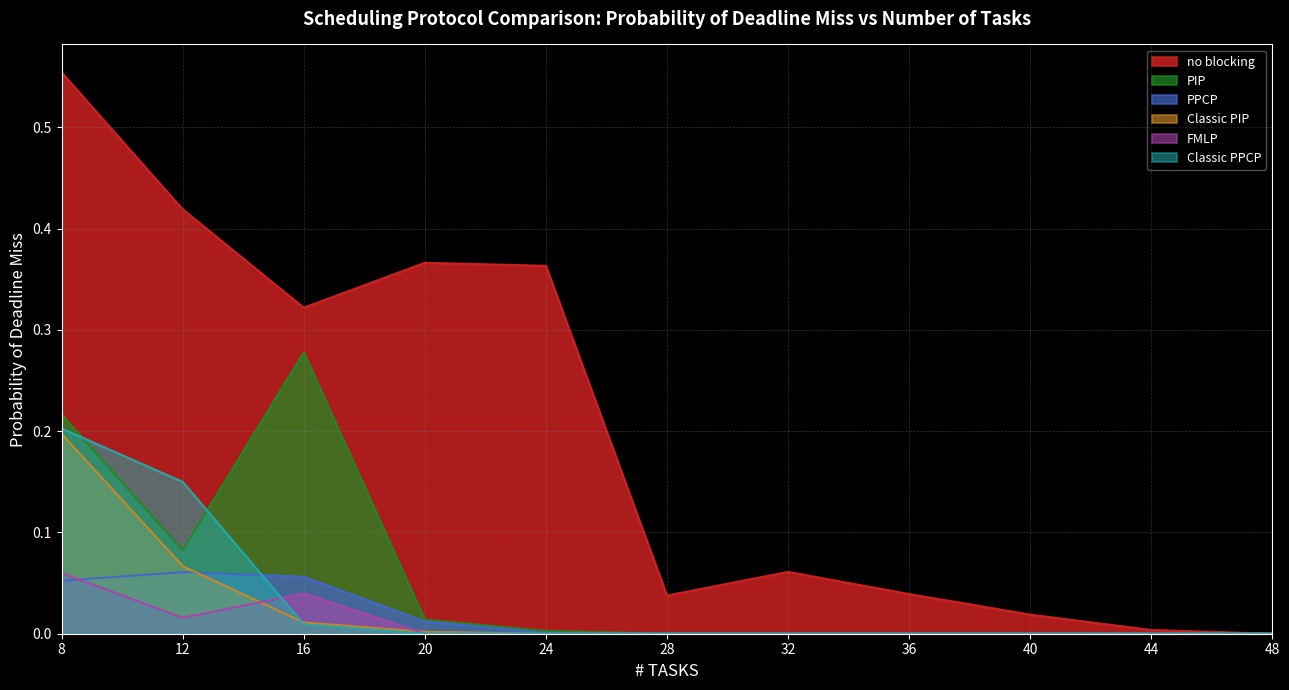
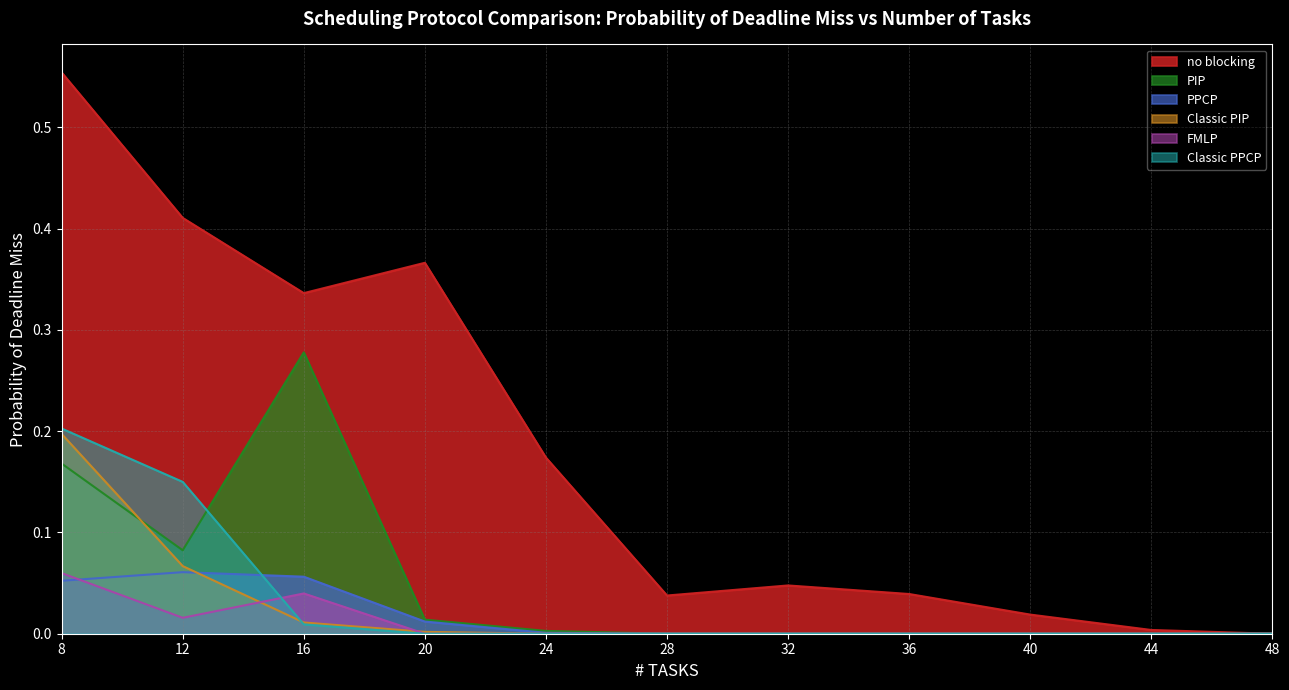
PIP, 8: 0.216 -> 0.168
no blocking, 12: 0.419 -> 0.411
no blocking, 16: 0.322 -> 0.336
no blocking, 24: 0.363 -> 0.174
no blocking, 32: 0.061 -> 0.048
